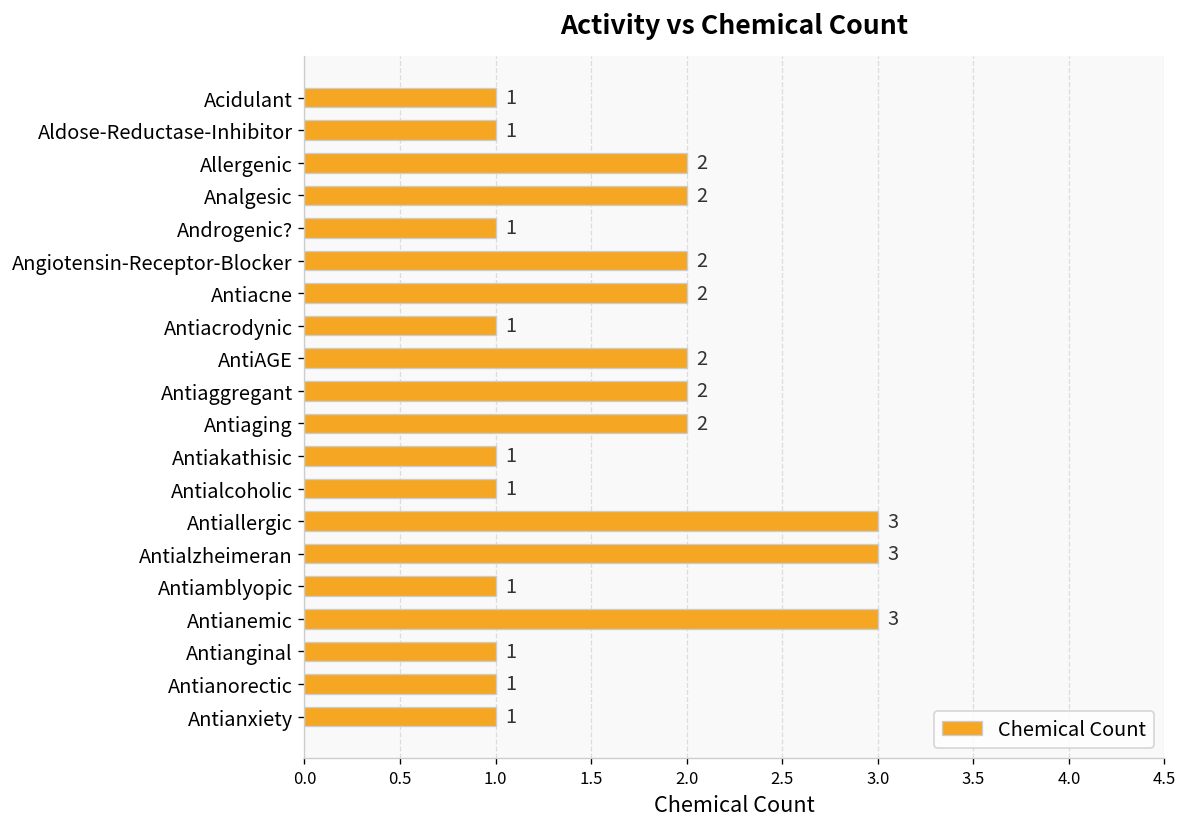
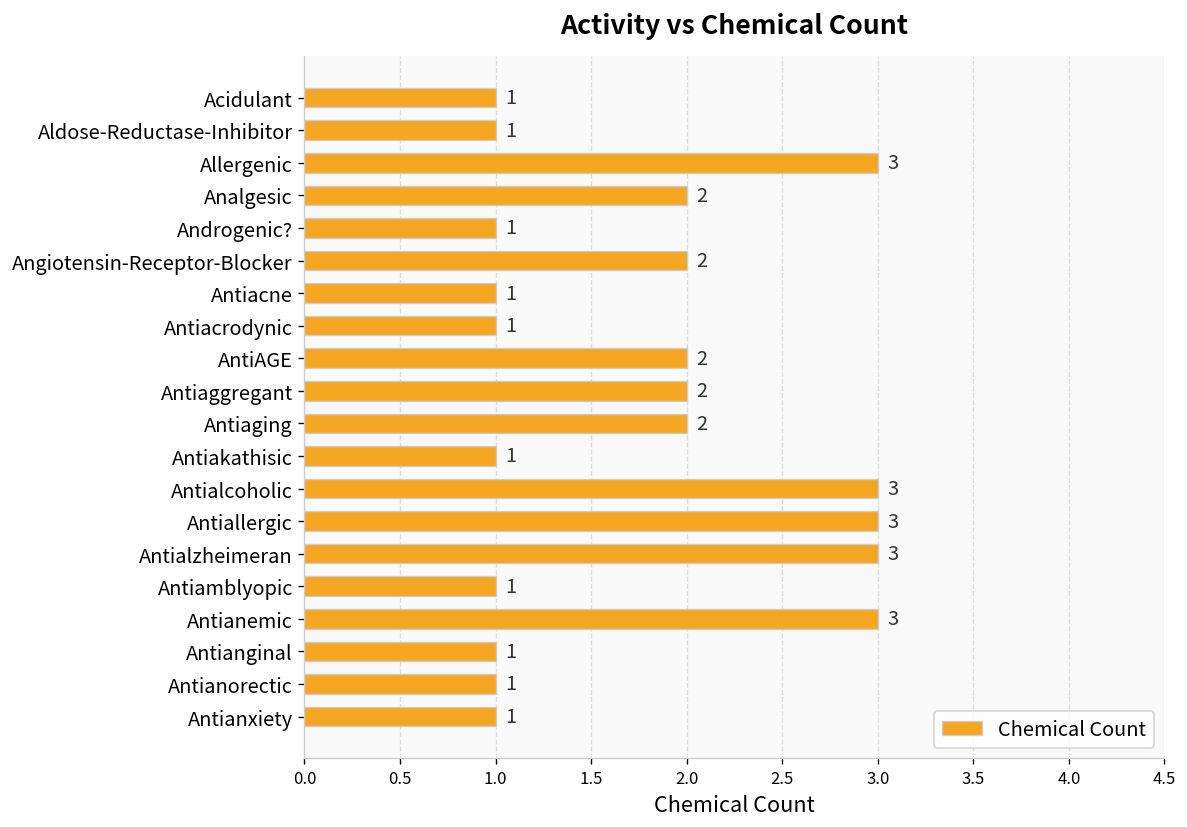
Allergenic: 2 -> 3
Antiacne: 2 -> 1
Antialcoholic: 1 -> 3
